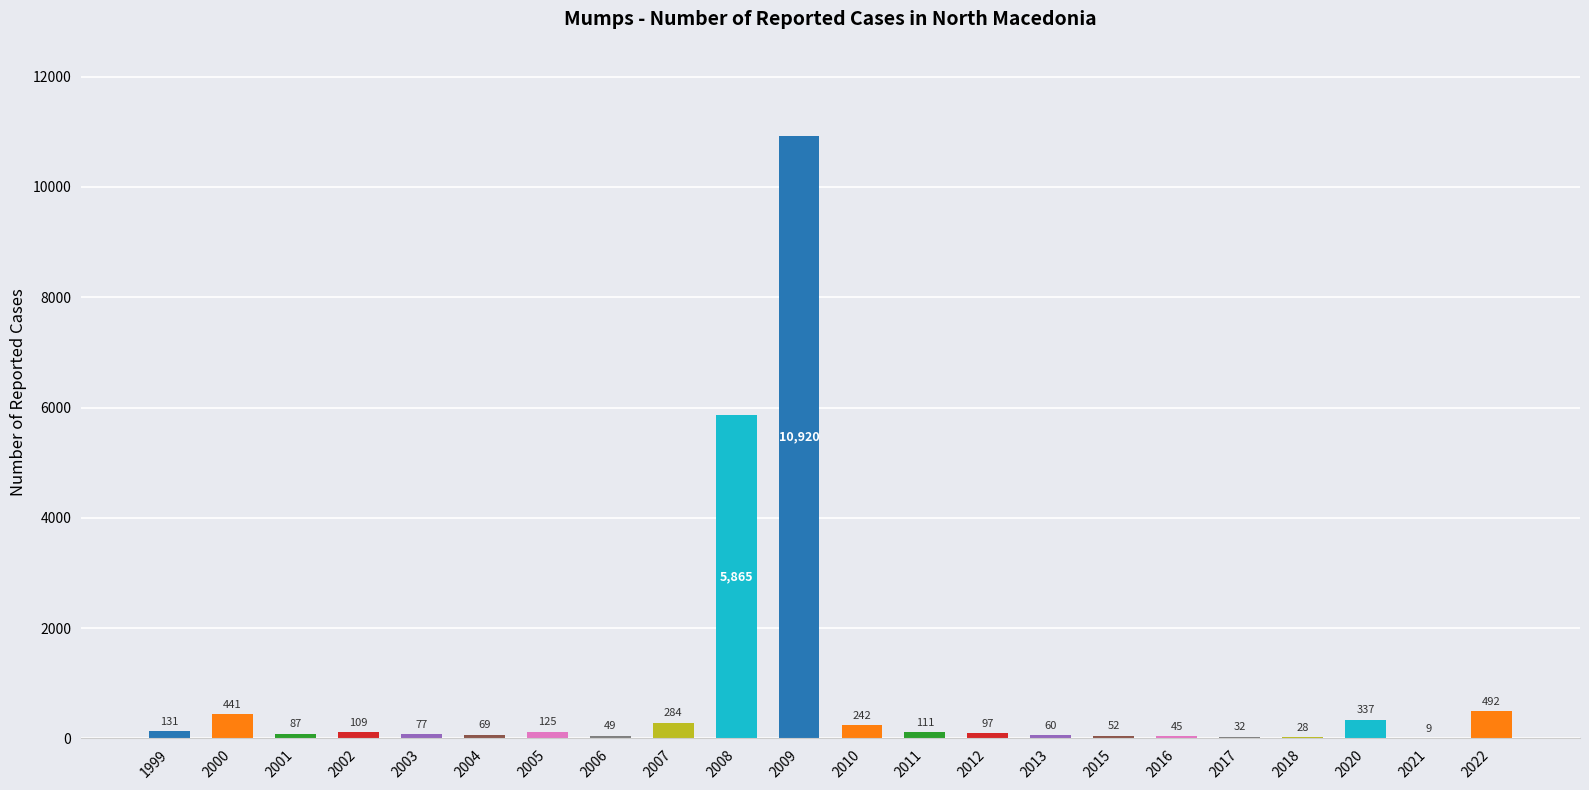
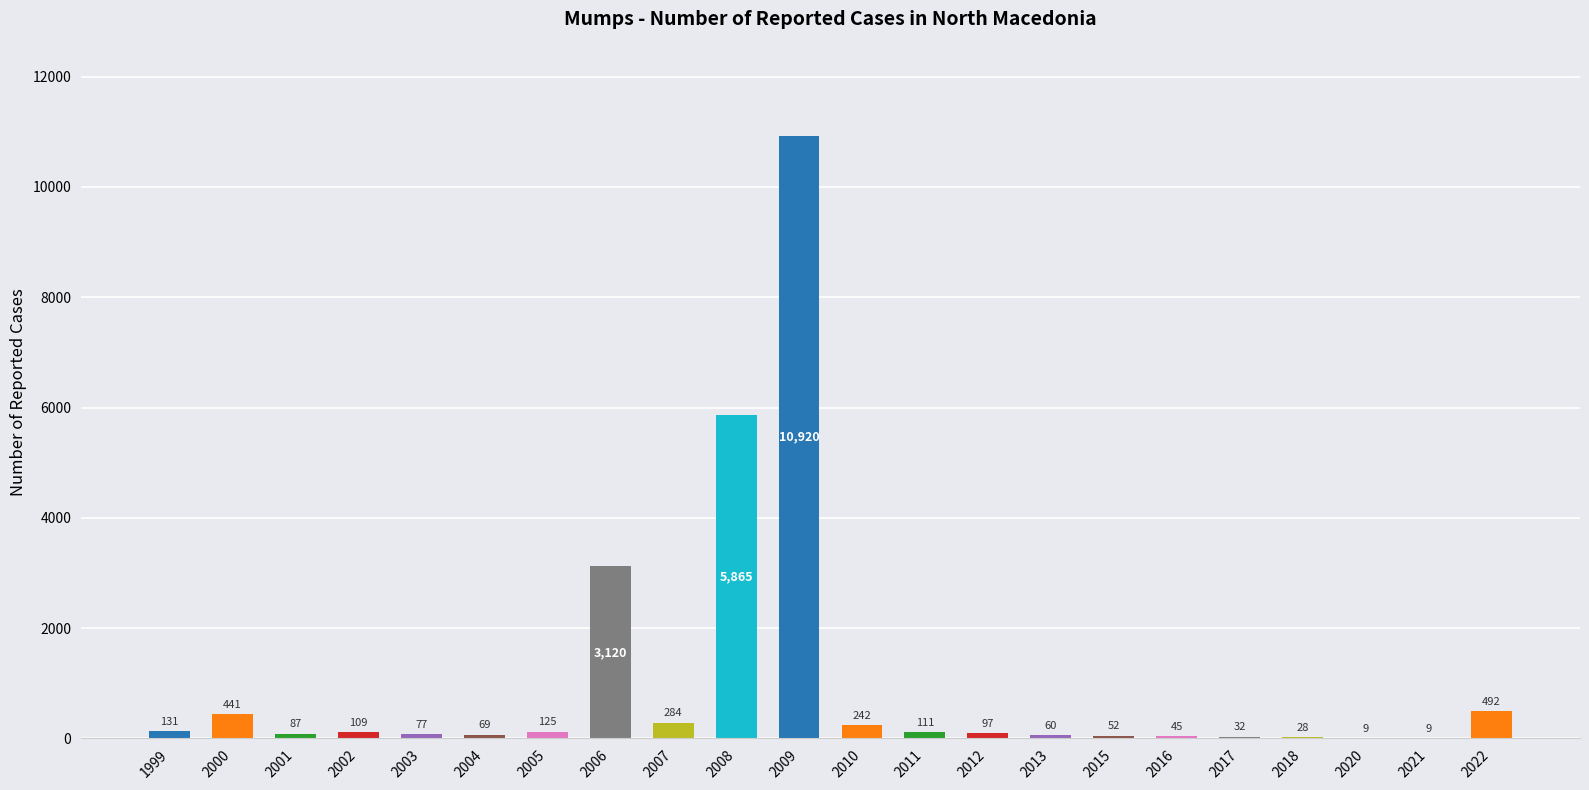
2006: 49 -> 3,120
2020: 337 -> 9
